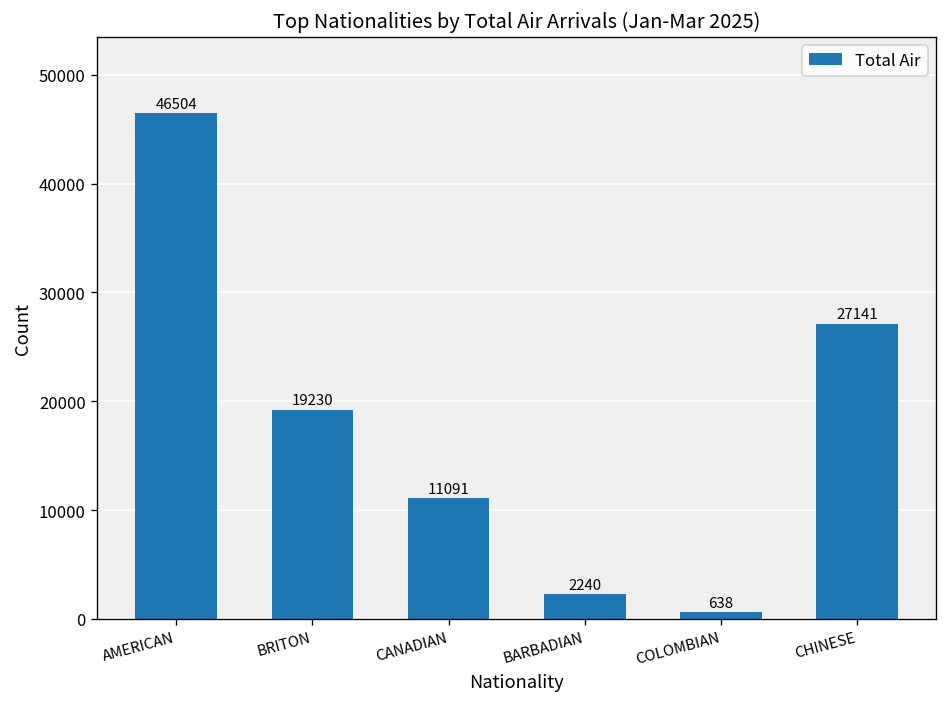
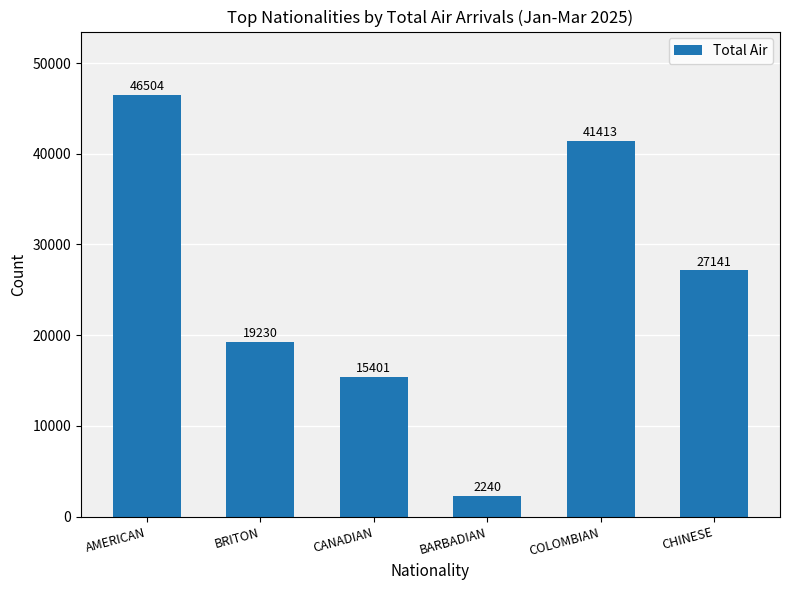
CANADIAN: 11091 -> 15401
COLOMBIAN: 638 -> 41413
